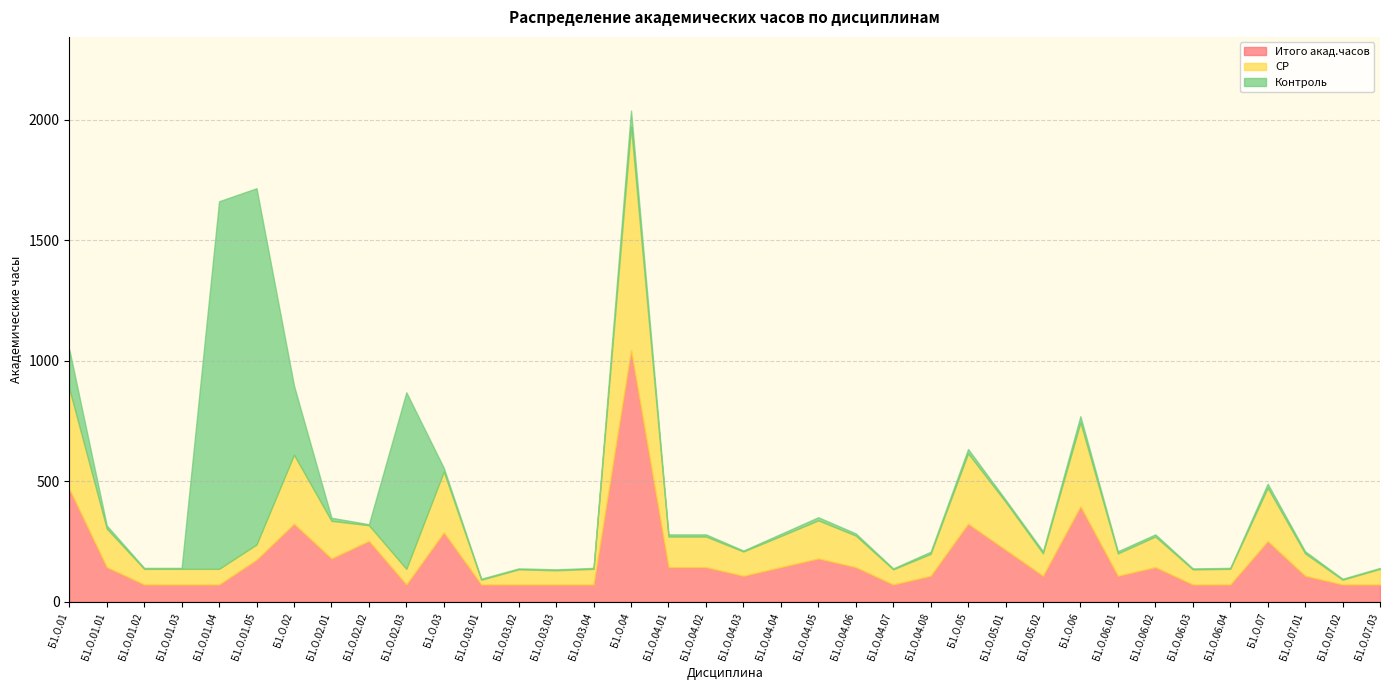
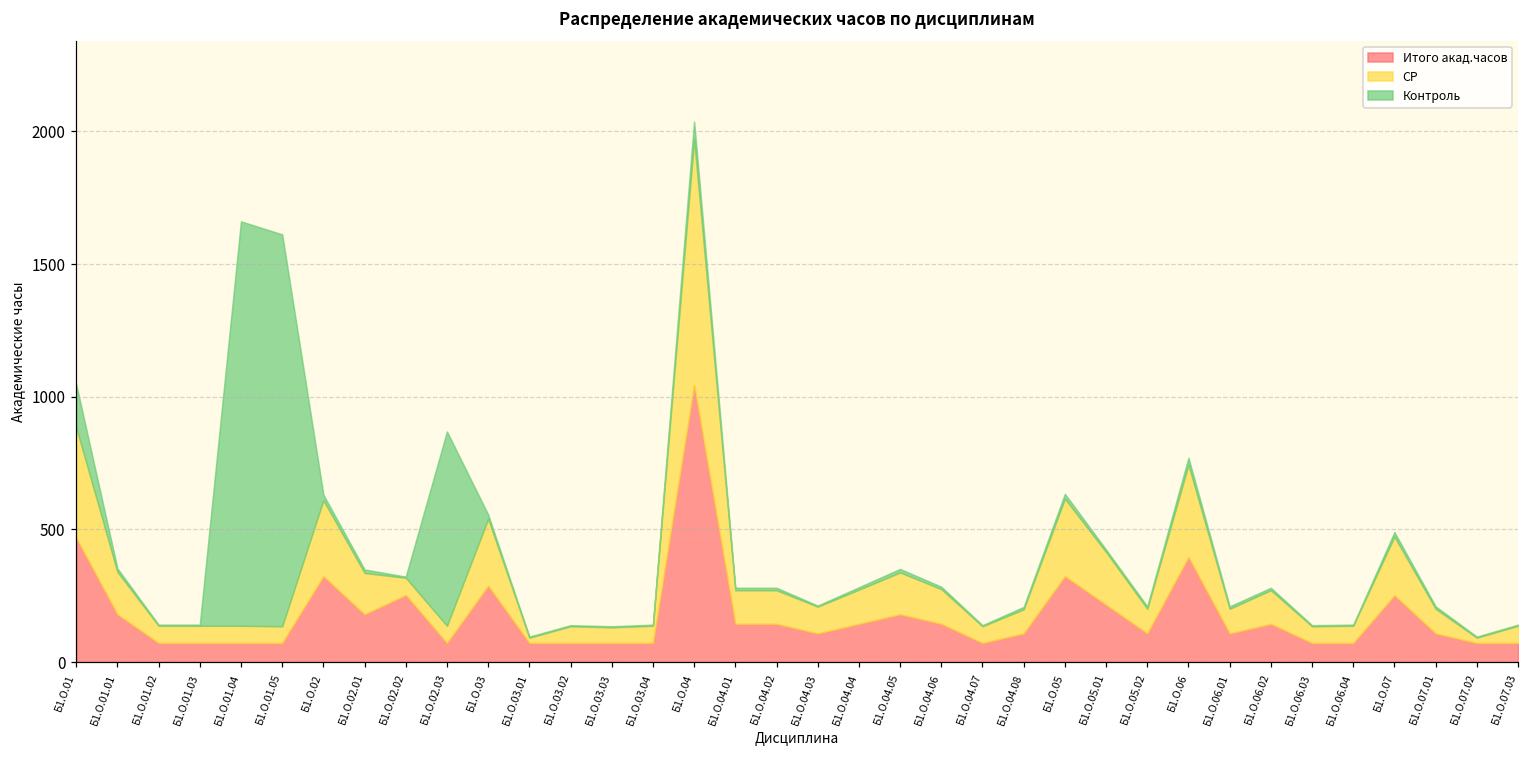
Итого акад.часов, Б1.О.01.01: 140 -> 180
Итого акад.часов, Б1.О.01.05: 180 -> 70
Контроль, Б1.О.02: 290 -> 20
